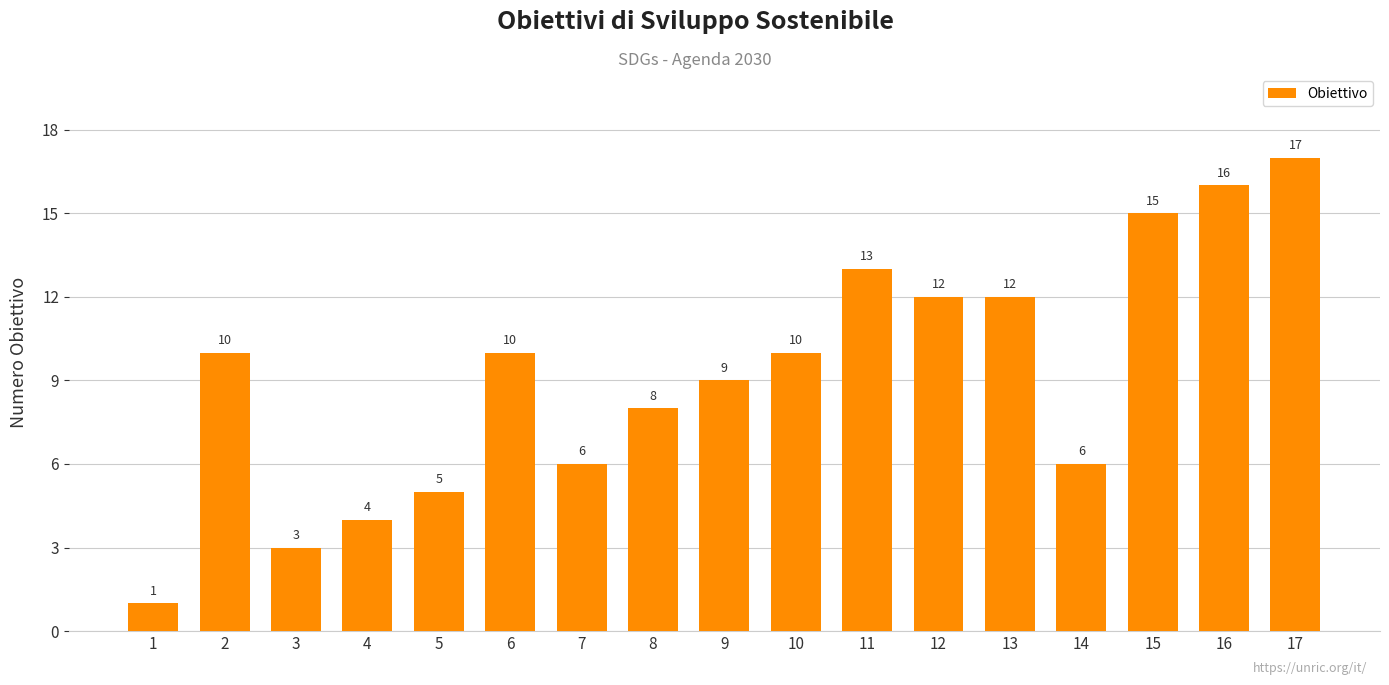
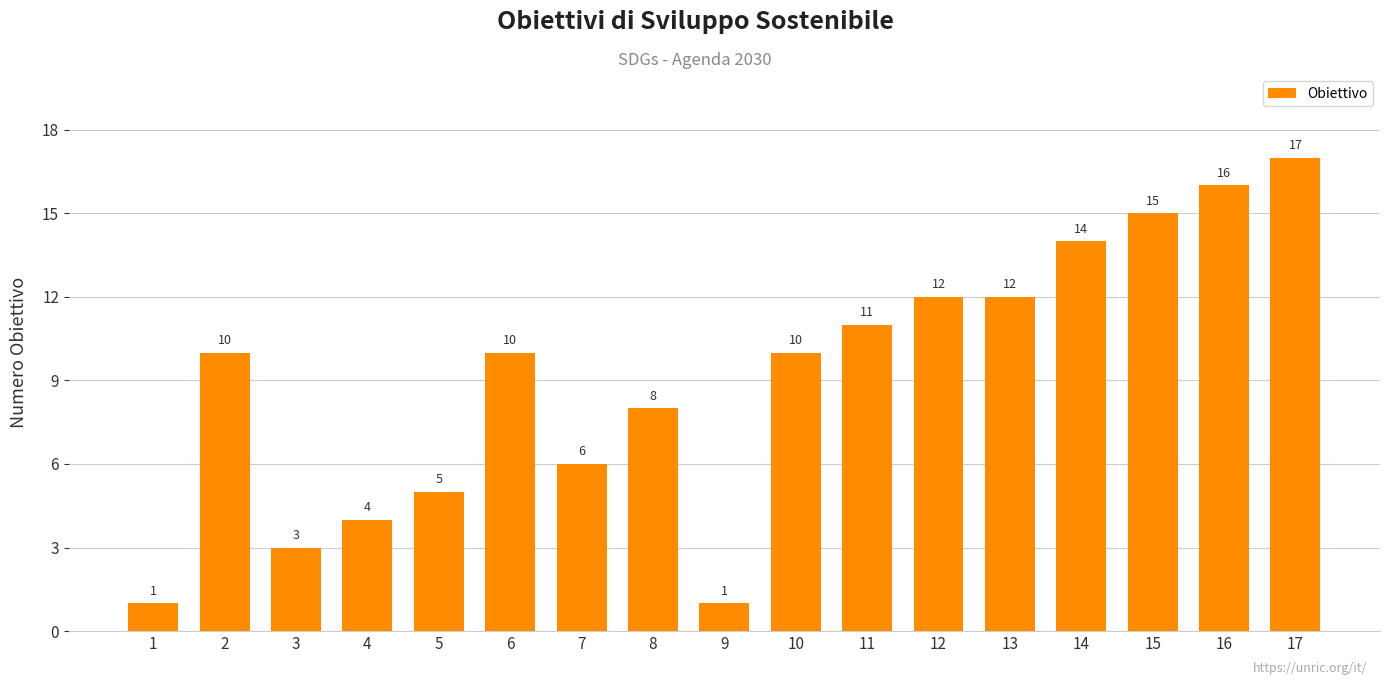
9: 9 -> 1
11: 13 -> 11
14: 6 -> 14
